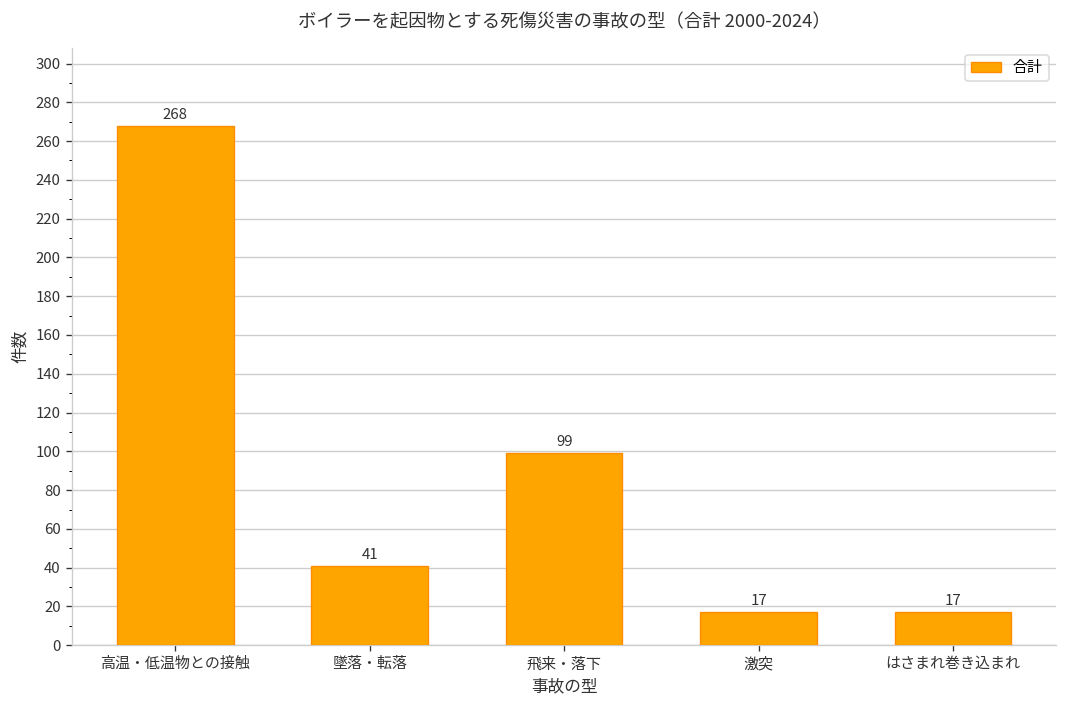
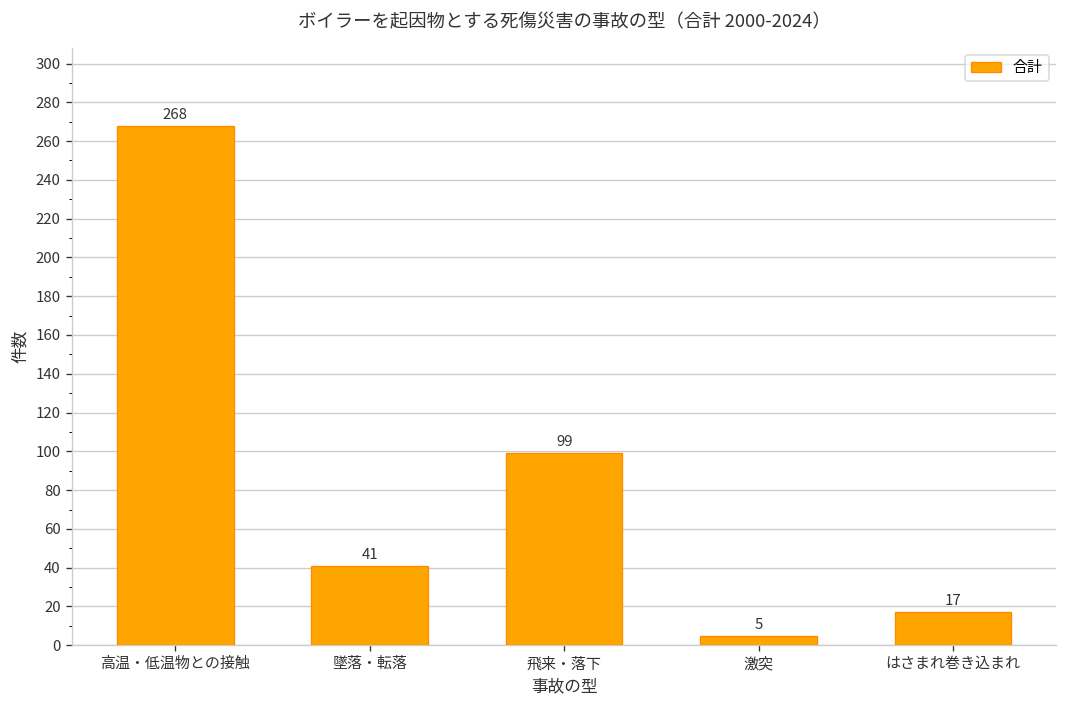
激突: 17 -> 5
